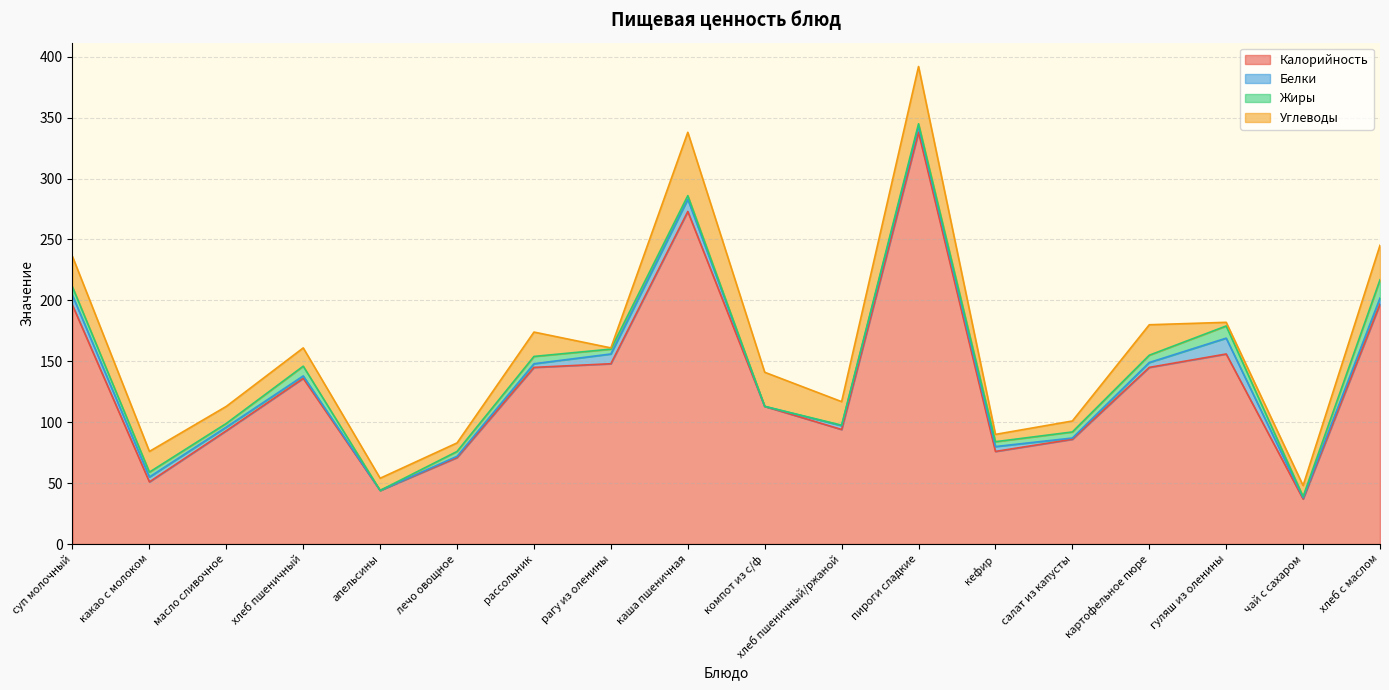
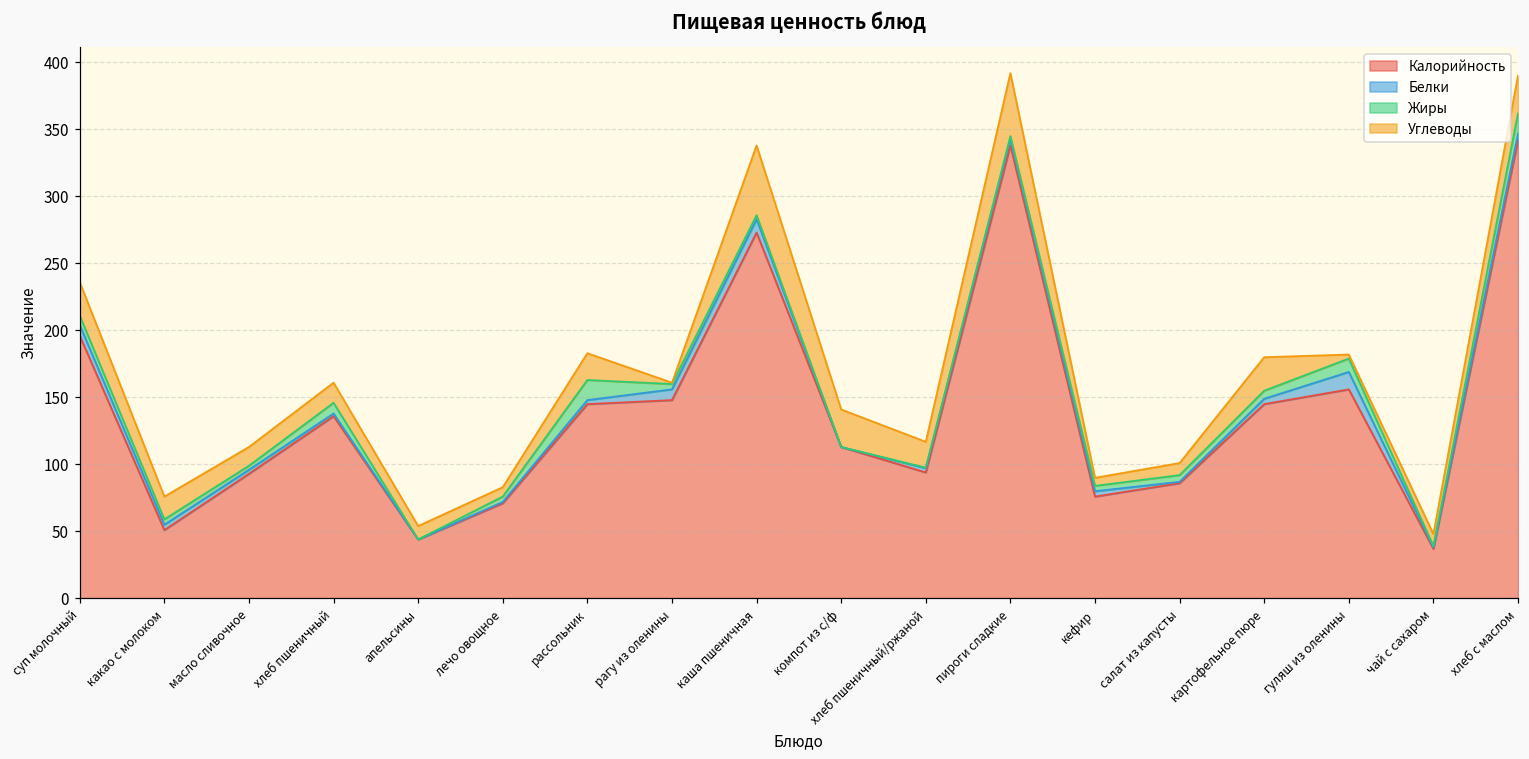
Жиры, рассольник: 6 -> 15
Калорийность, хлеб с маслом: 197 -> 342
